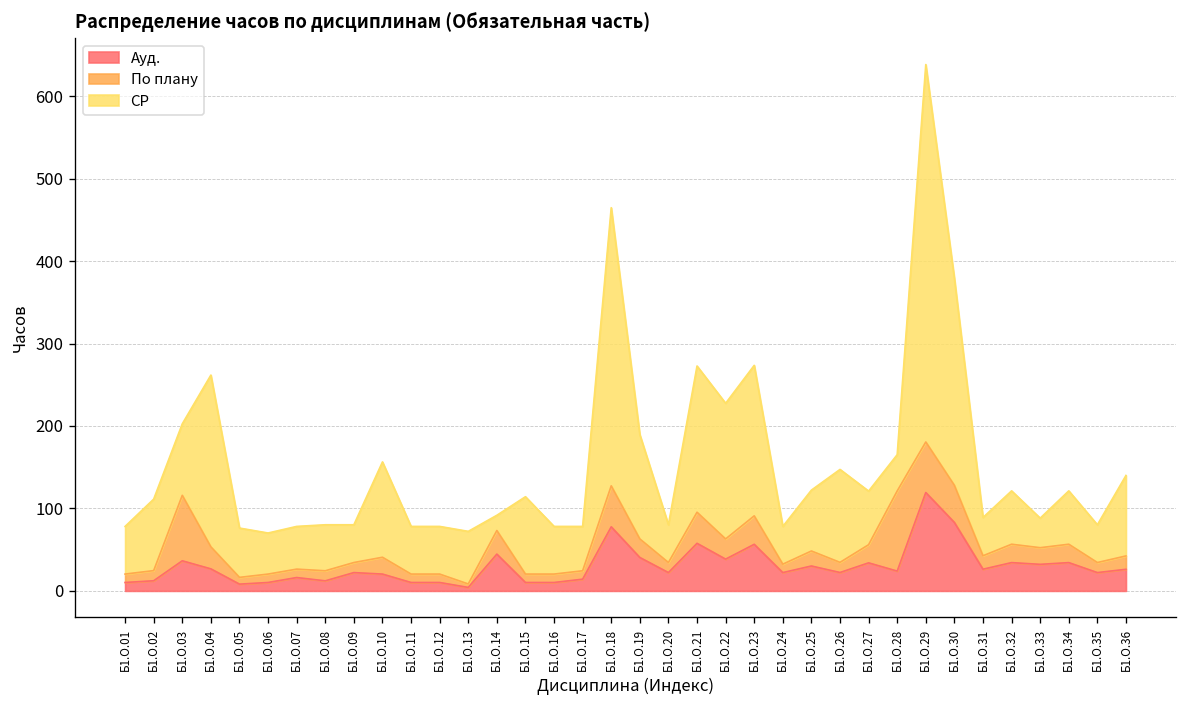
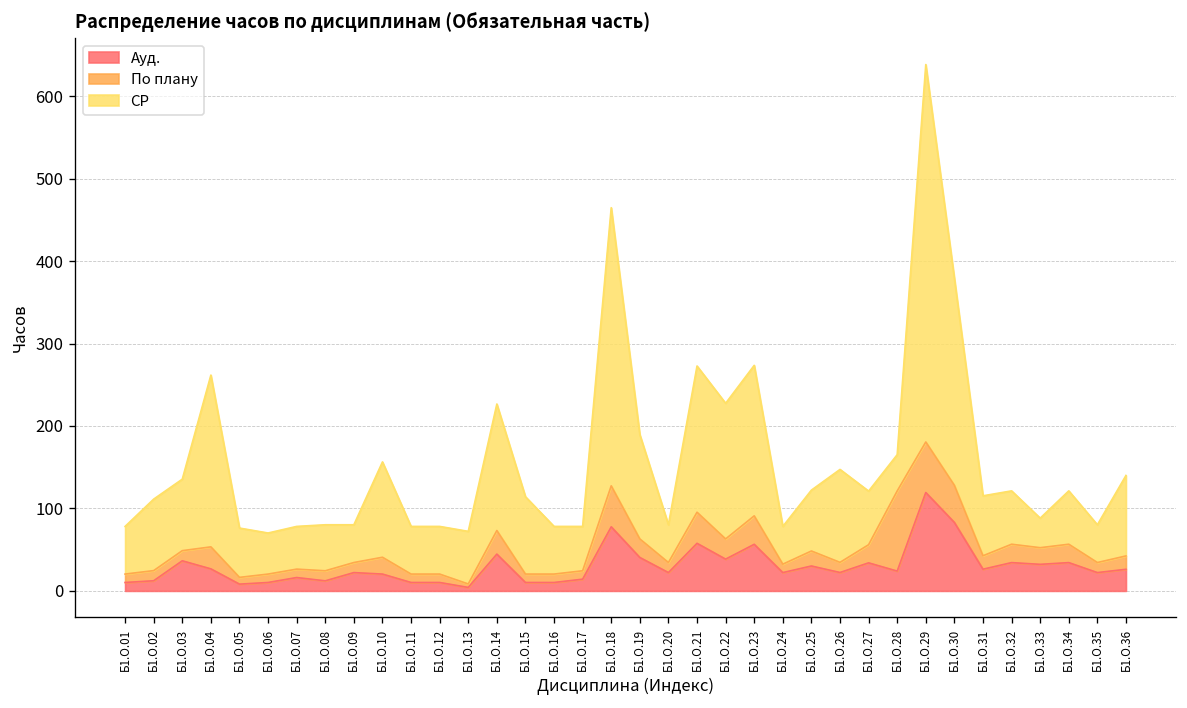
По плану, Б1.О.03: 80 -> 10
СР, Б1.О.14: 20 -> 150
СР, Б1.О.31: 50 -> 70
